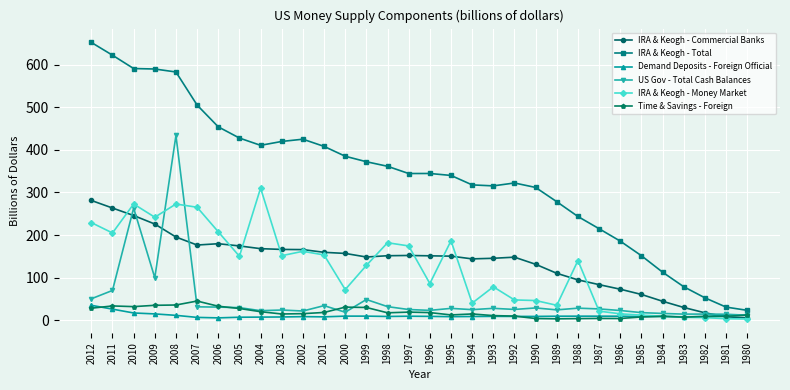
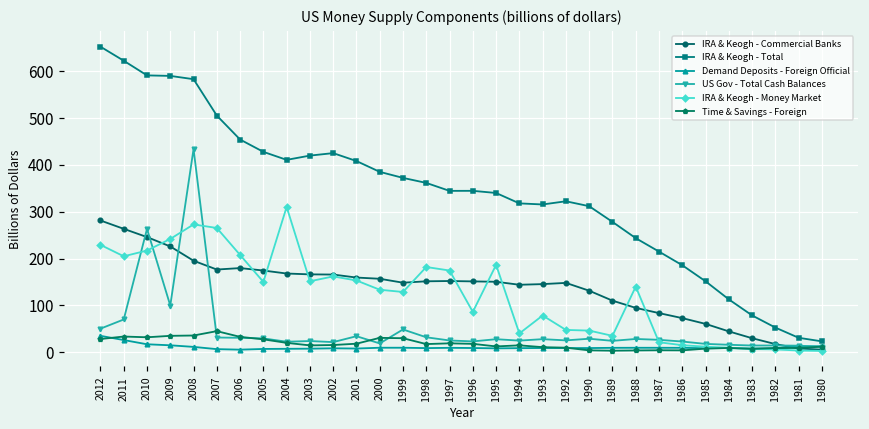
IRA & Keogh - Money Market, 2010: 270 -> 220
IRA & Keogh - Money Market, 2000: 70 -> 130
